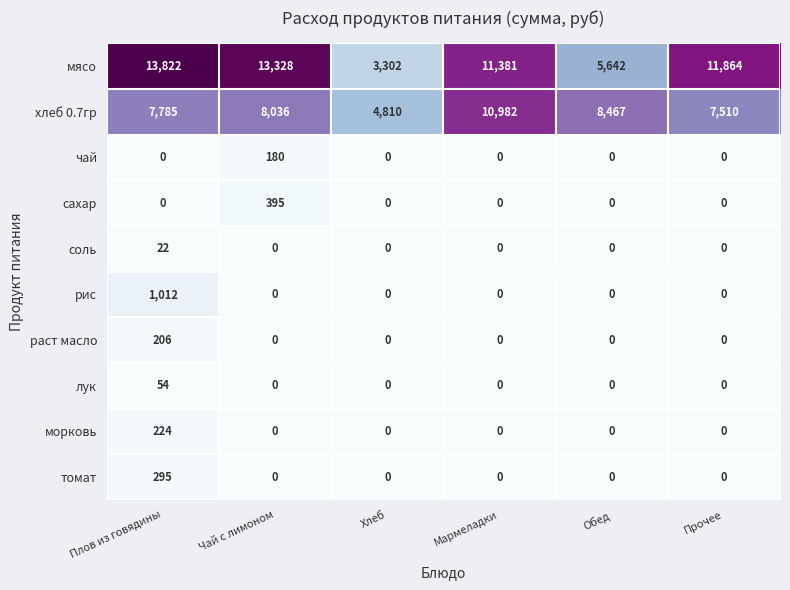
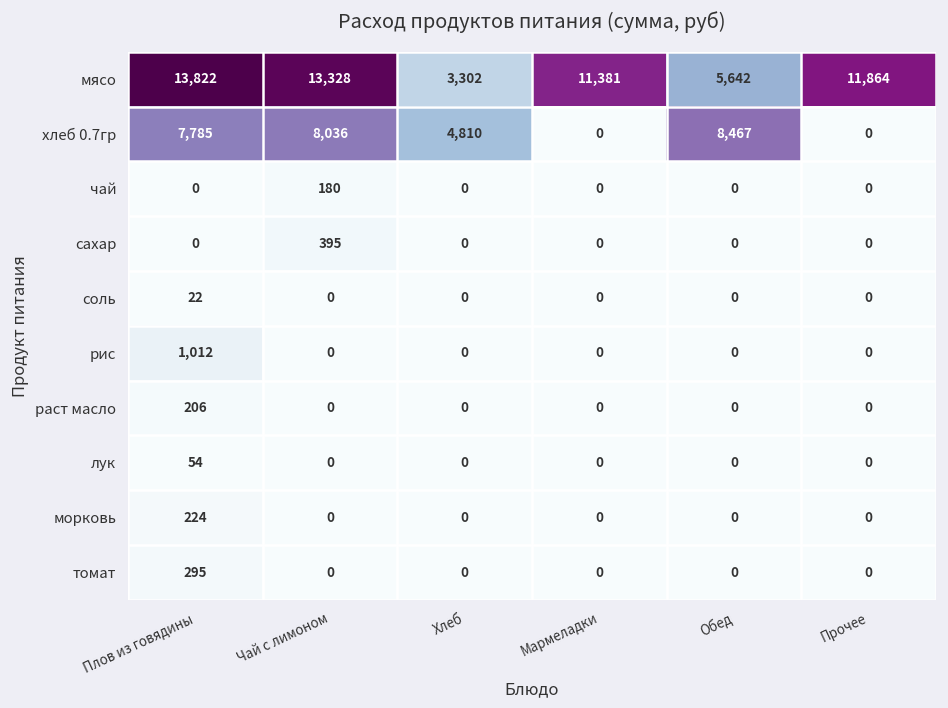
хлеб 0.7гр, Мармеладки: 10,982 -> 0
хлеб 0.7гр, Прочее: 7,510 -> 0
